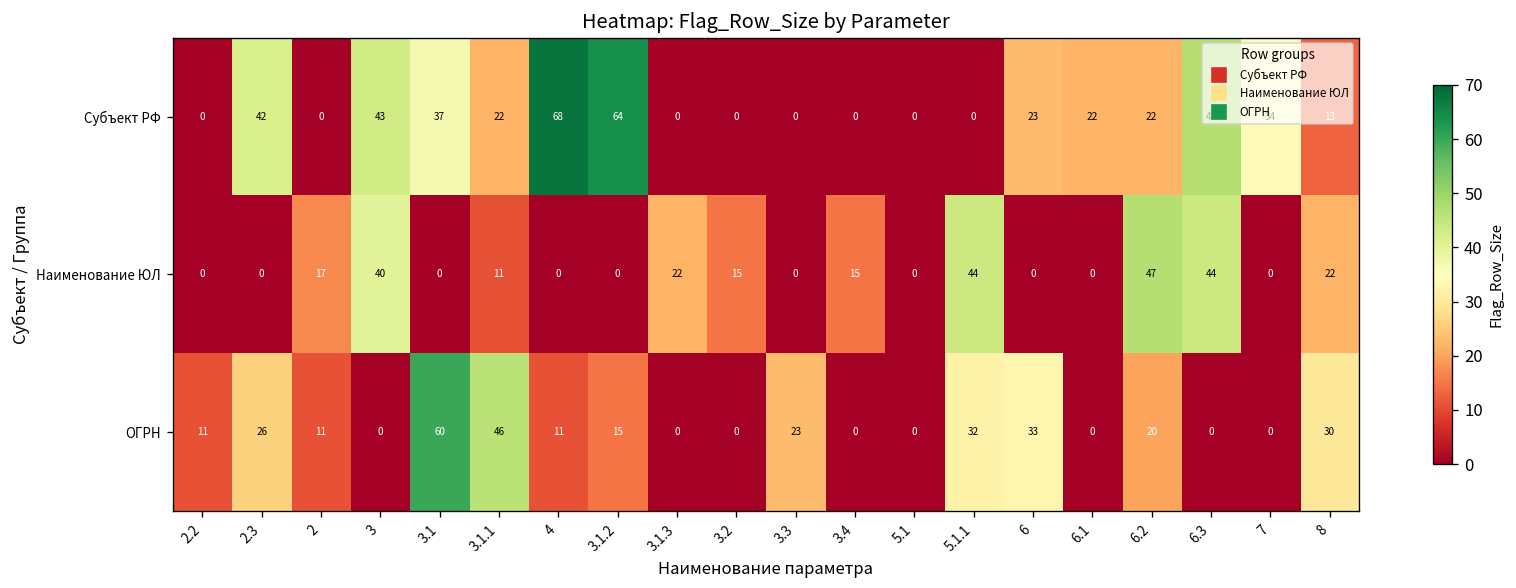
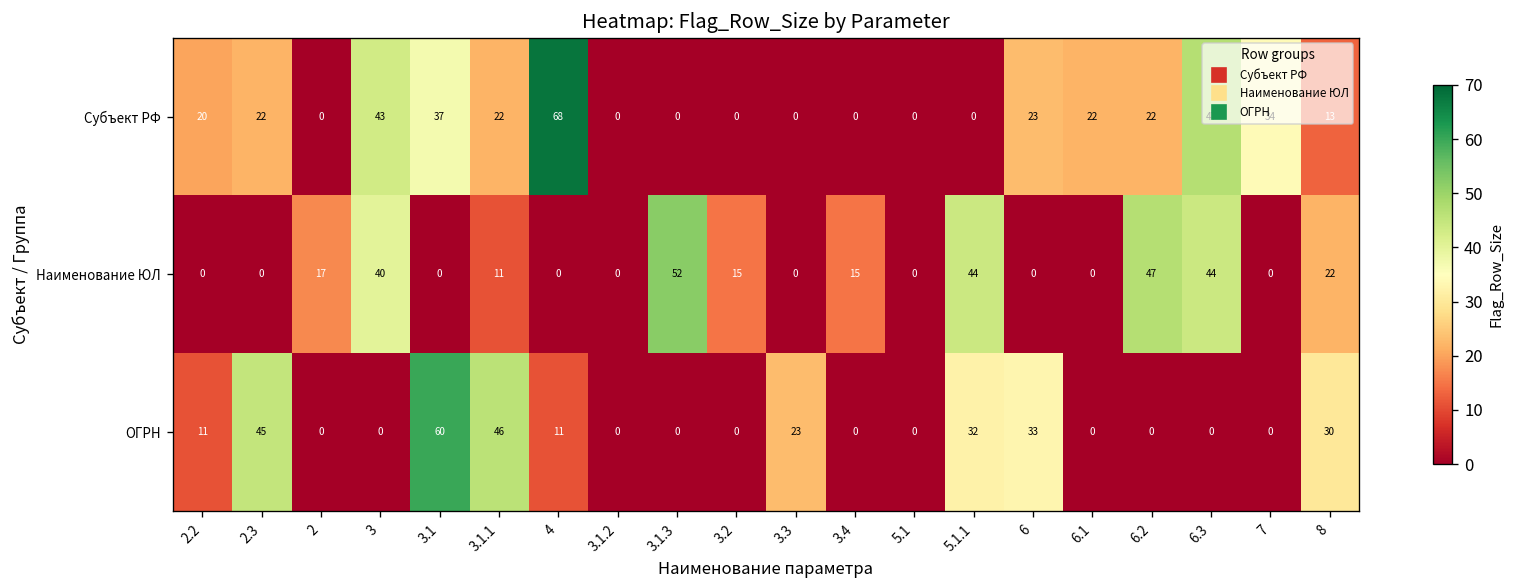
Субъект РФ, 2.2: 0 -> 20
Субъект РФ, 2.3: 42 -> 22
Субъект РФ, 3.1.2: 64 -> 0
Наименование ЮЛ, 3.1.3: 22 -> 52
ОГРН, 2.3: 26 -> 45
ОГРН, 2: 11 -> 0
ОГРН, 3.1.2: 15 -> 0
ОГРН, 6.2: 20 -> 0
